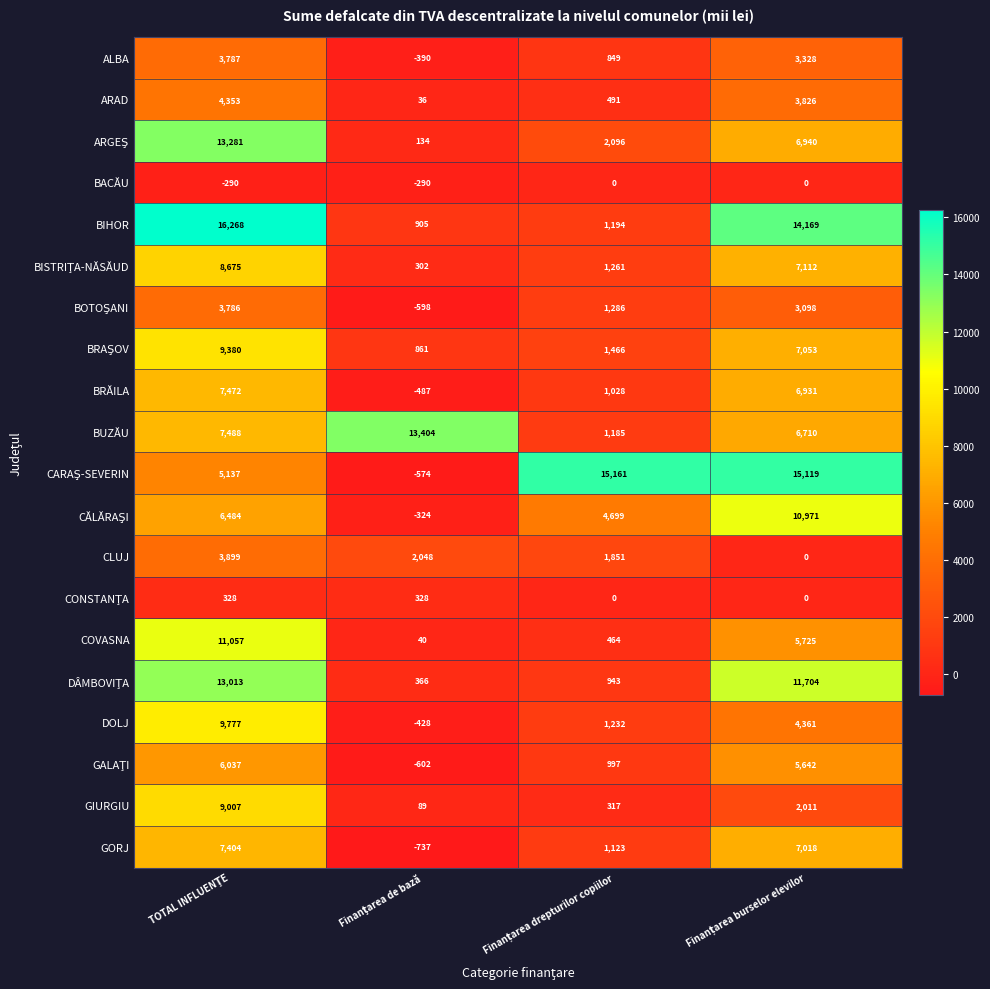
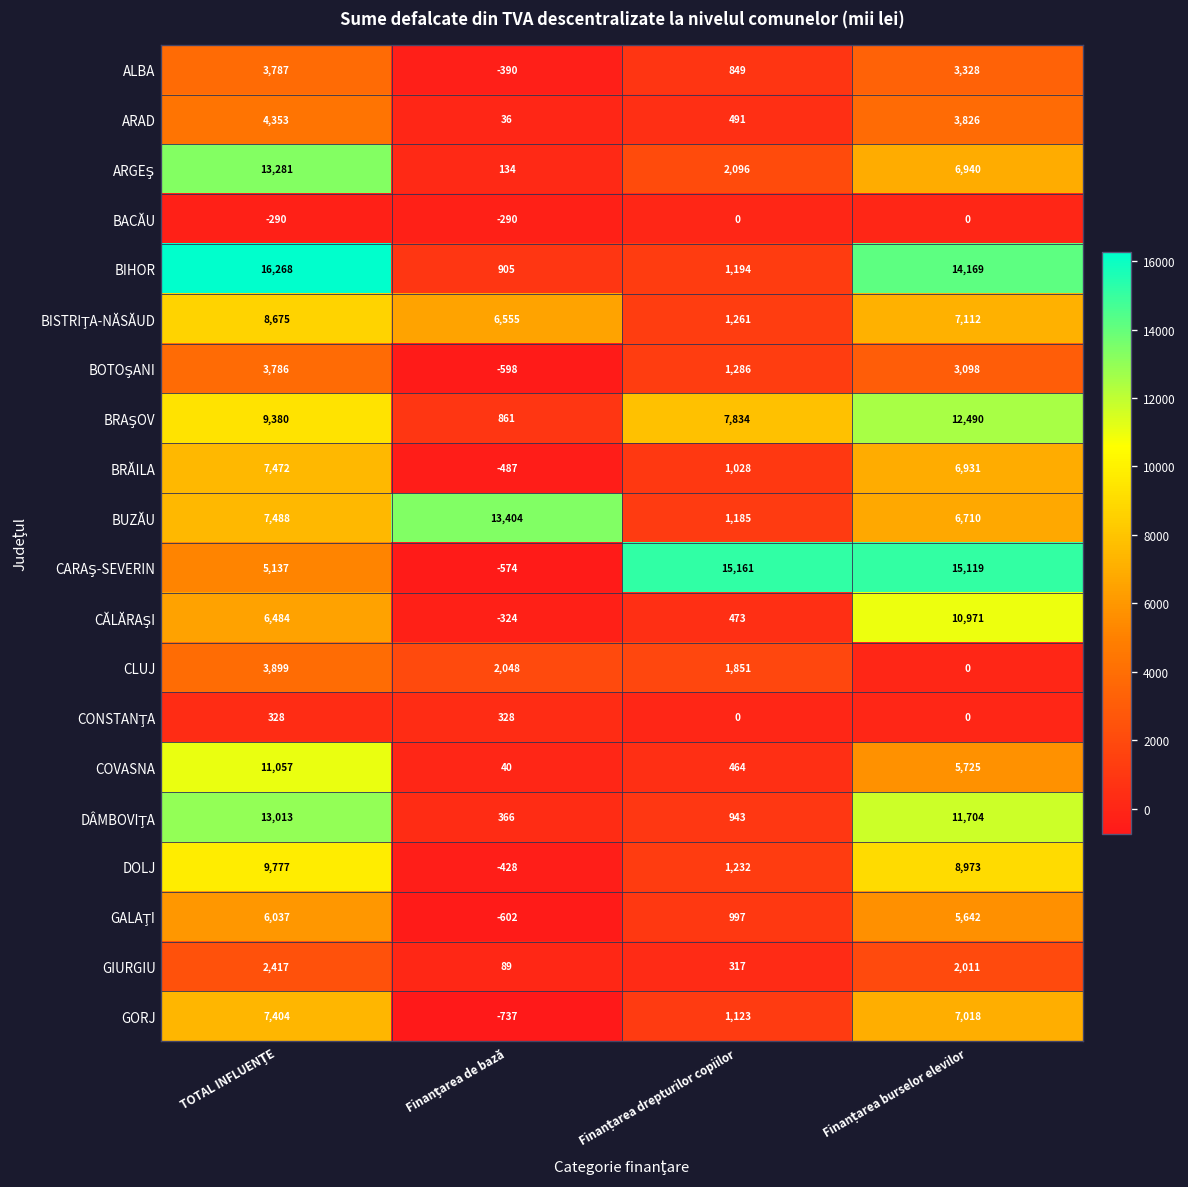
BISTRIŢA-NĂSĂUD, Finanţarea de bază: 302 -> 6,555
BRAŞOV, Finanțarea drepturilor copiilor: 1,466 -> 7,834
BRAŞOV, Finanțarea burselor elevilor: 7,053 -> 12,490
CĂLĂRAŞI, Finanțarea drepturilor copiilor: 4,699 -> 473
DOLJ, Finanțarea burselor elevilor: 4,361 -> 8,973
GIURGIU, TOTAL INFLUENŢE: 9,007 -> 2,417
